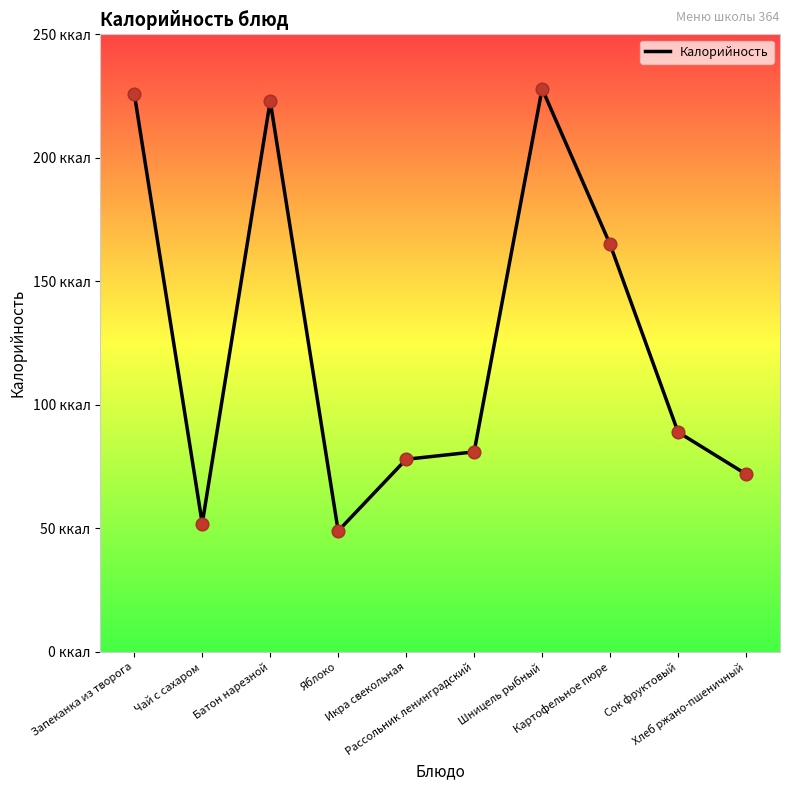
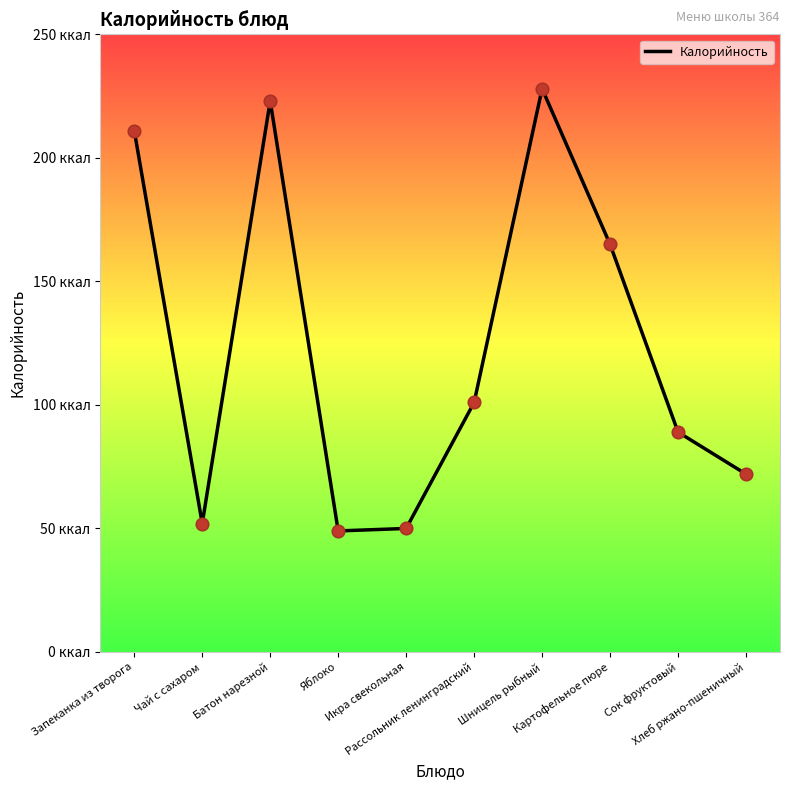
Запеканка из творога: 226 ккал -> 211 ккал
Икра свекольная: 78 ккал -> 50 ккал
Рассольник ленинградский: 81 ккал -> 101 ккал
